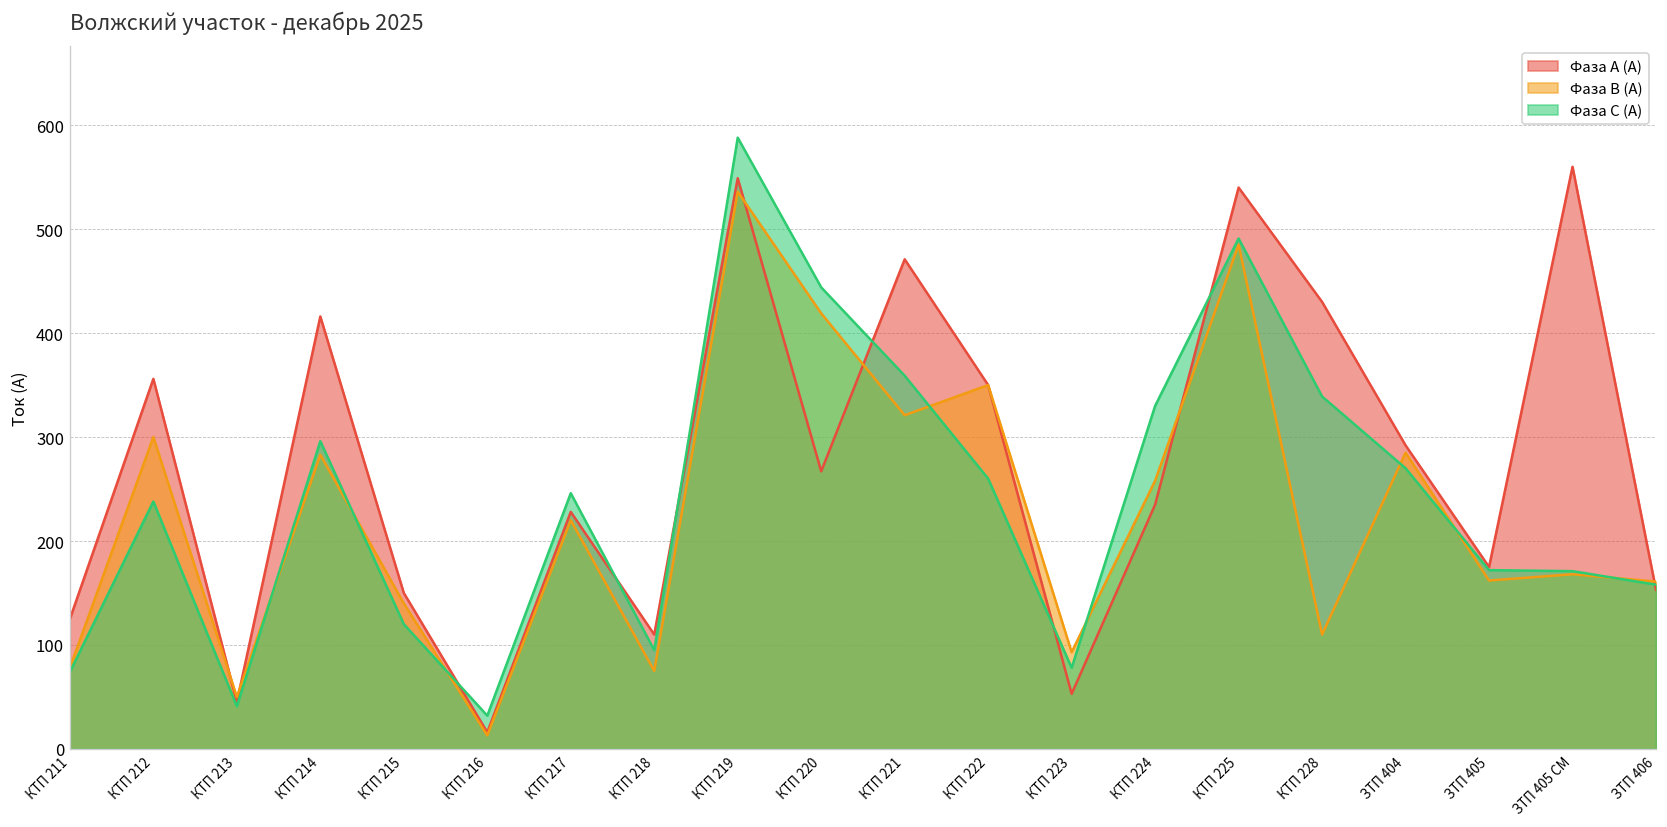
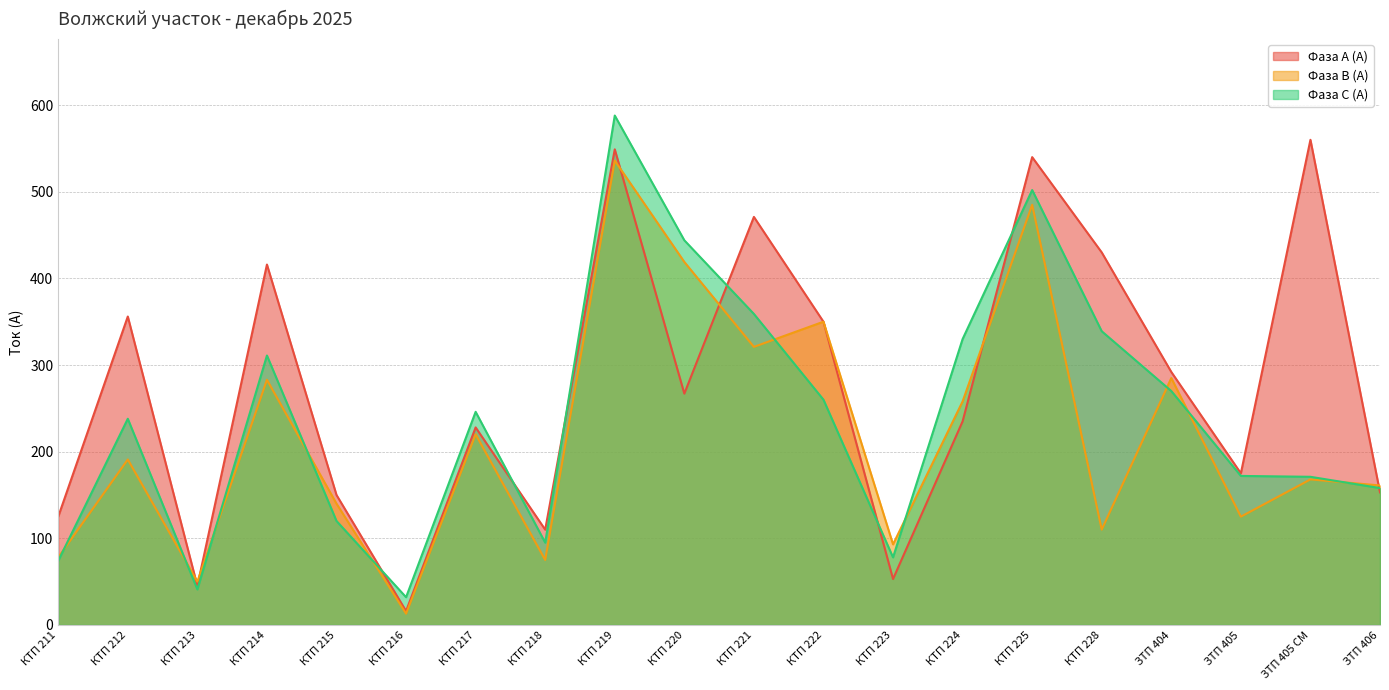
Фаза В (А), КТП 212: 300 -> 190
Фаза С (А), КТП 214: 300 -> 310
Фаза С (А), КТП 225: 490 -> 500
Фаза В (А), ЗТП 405: 160 -> 130
